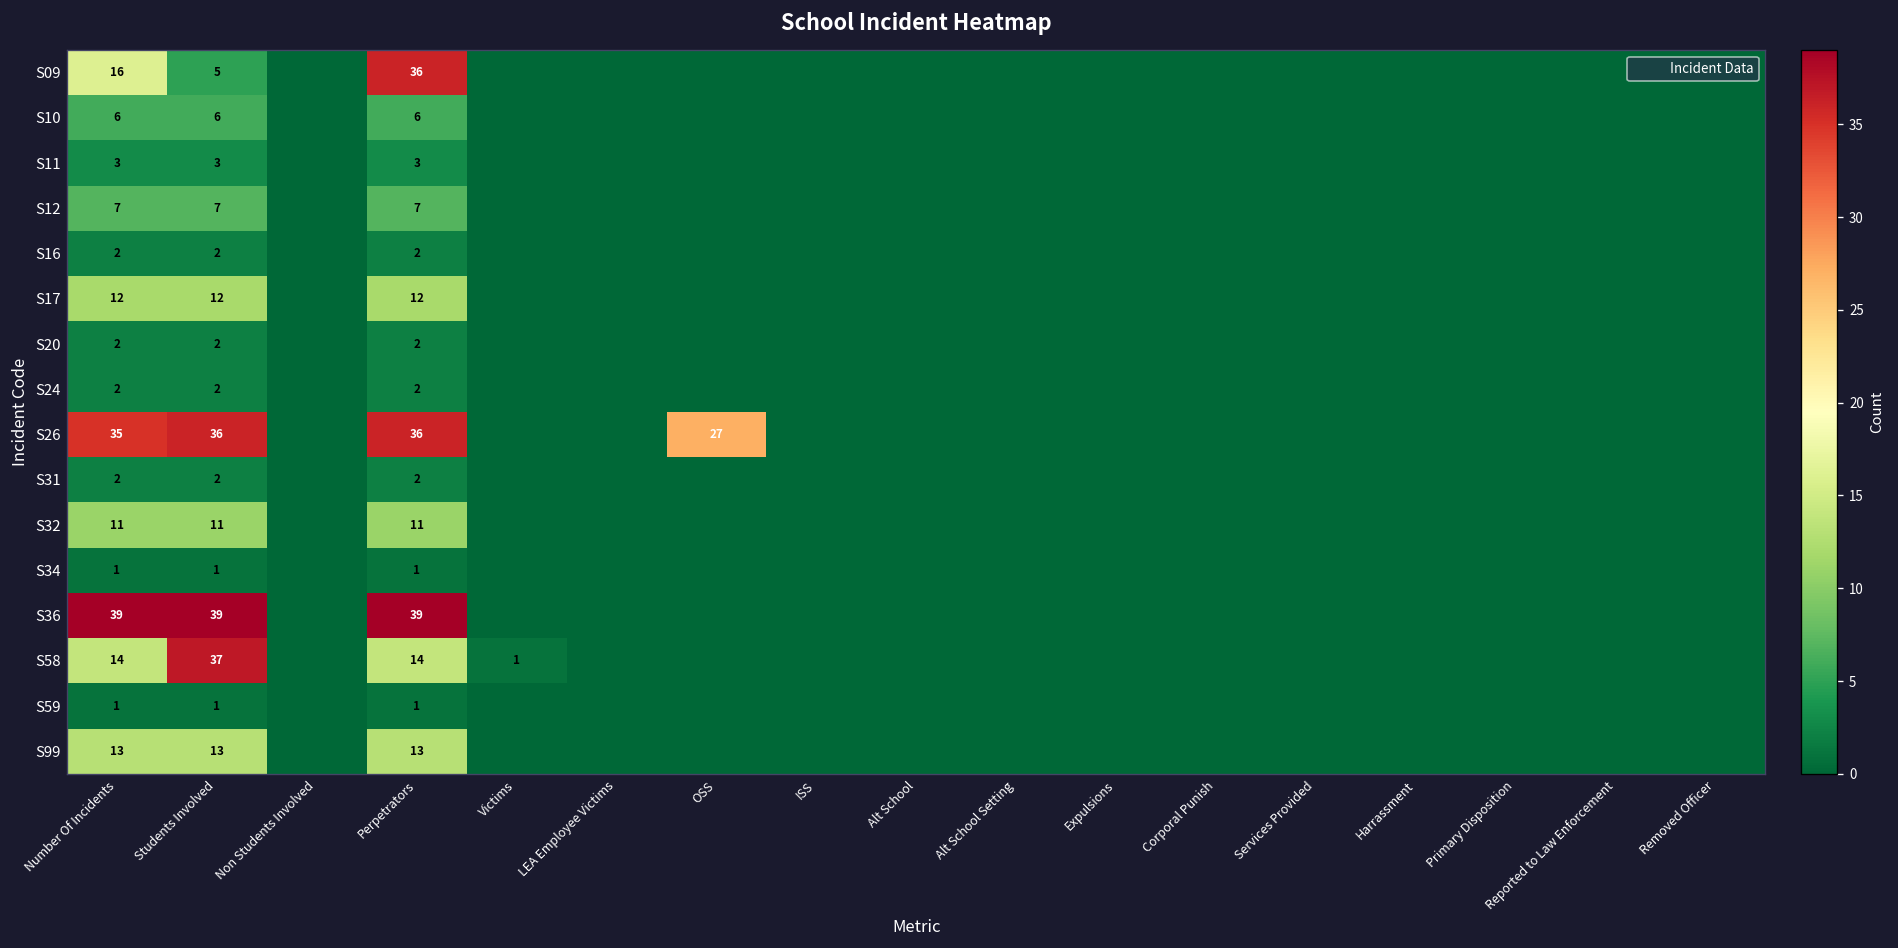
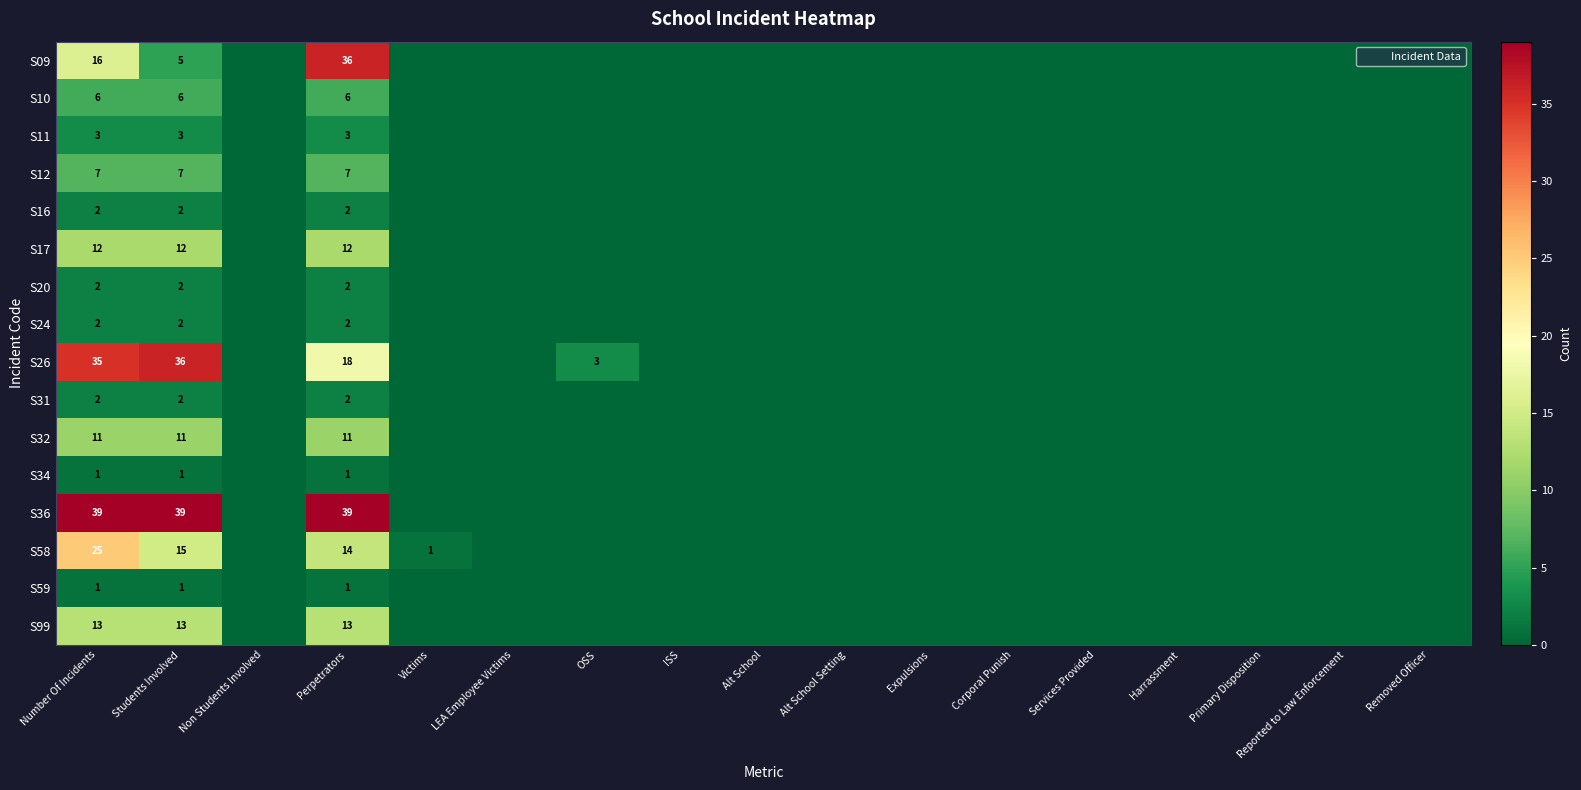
S26, Perpetrators: 36 -> 18
S26, OSS: 27 -> 3
S58, Number Of Incidents: 14 -> 25
S58, Students Involved: 37 -> 15
